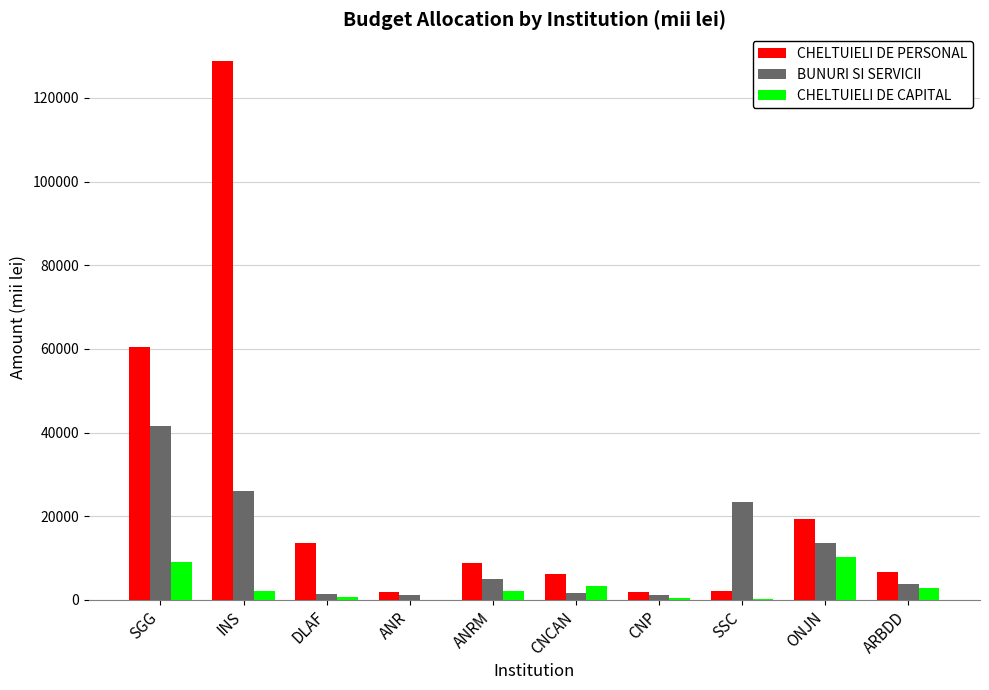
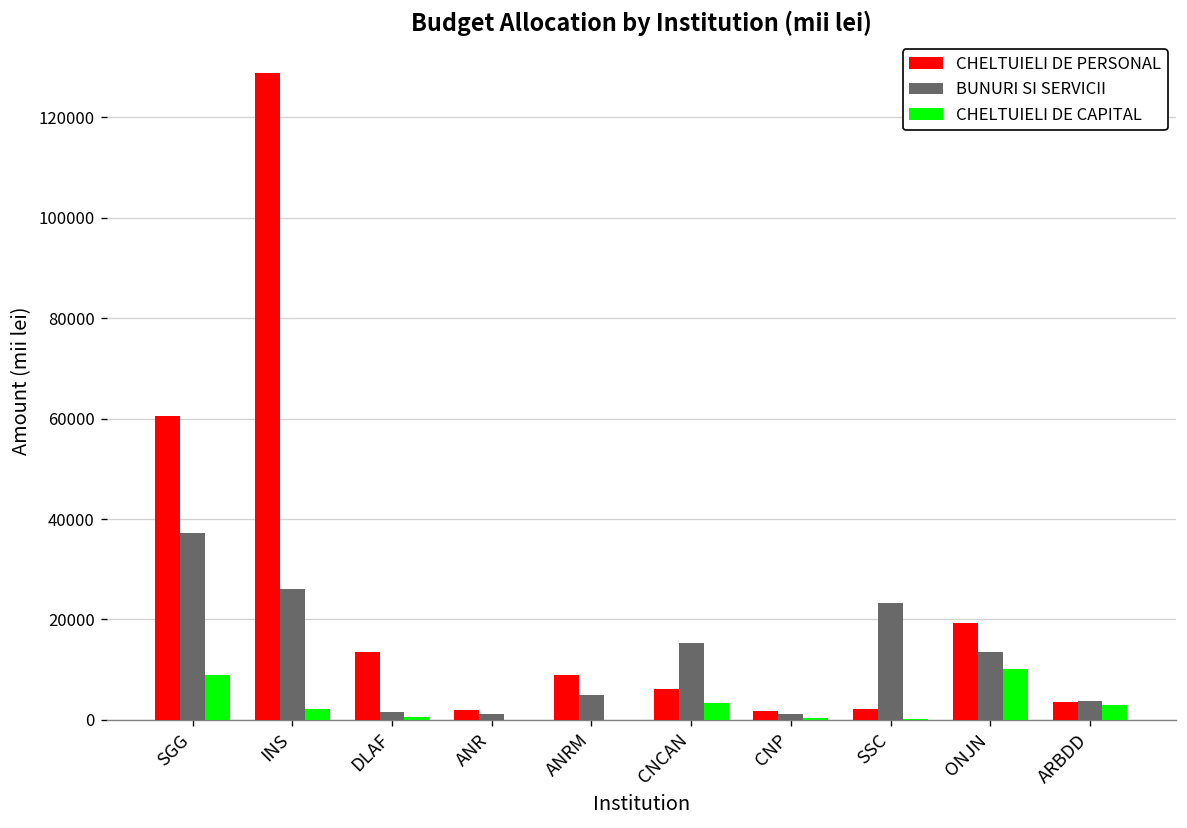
BUNURI SI SERVICII, SGG: 41000 -> 37000
CHELTUIELI DE CAPITAL, ANRM: 2000 -> 0
BUNURI SI SERVICII, CNCAN: 2000 -> 15000
CHELTUIELI DE PERSONAL, ARBDD: 7000 -> 4000
